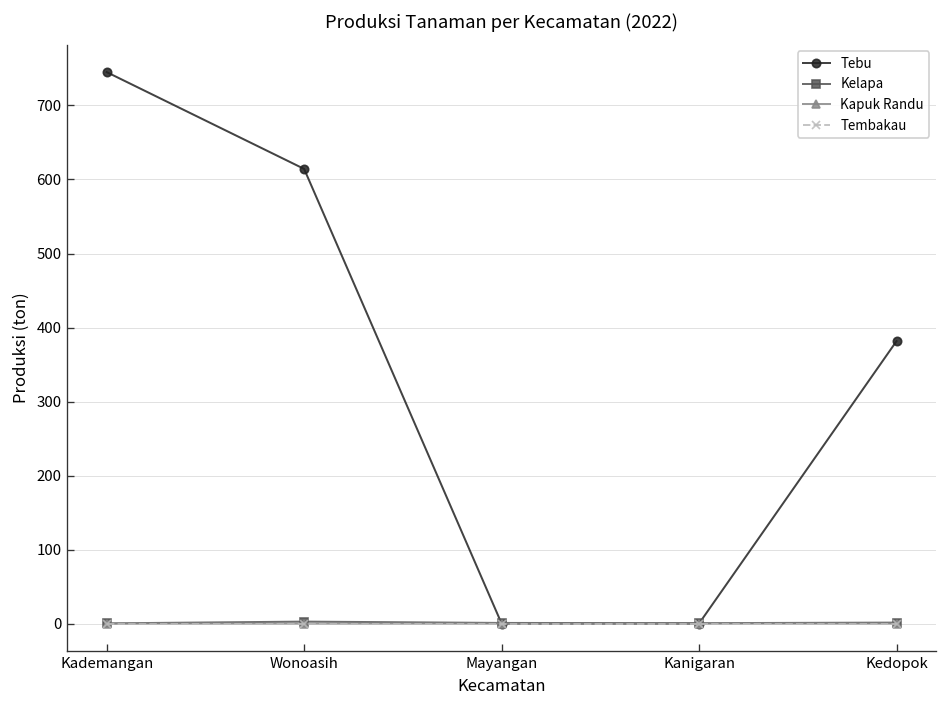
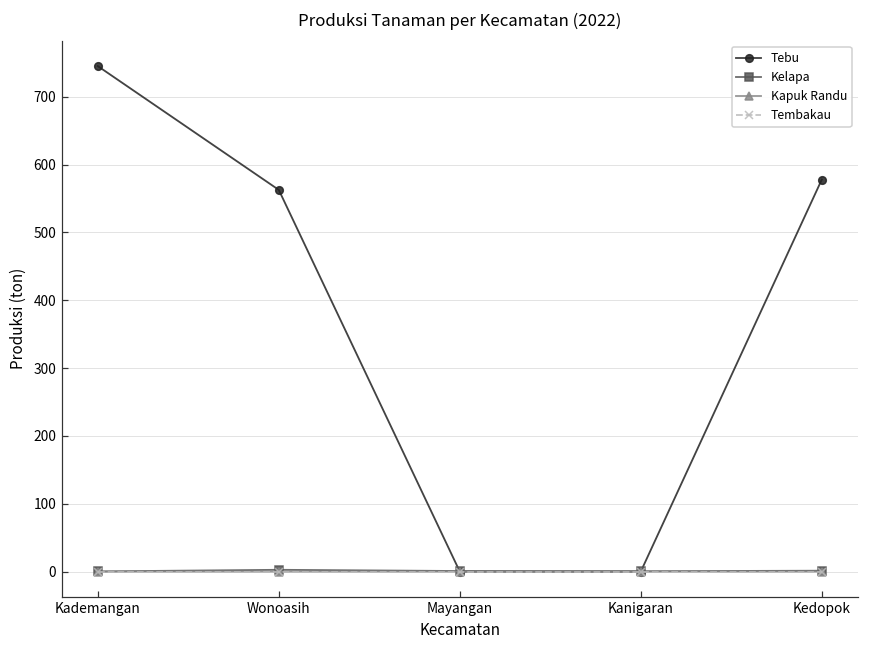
Tebu, Wonoasih: 610 -> 560
Tebu, Kedopok: 380 -> 580
